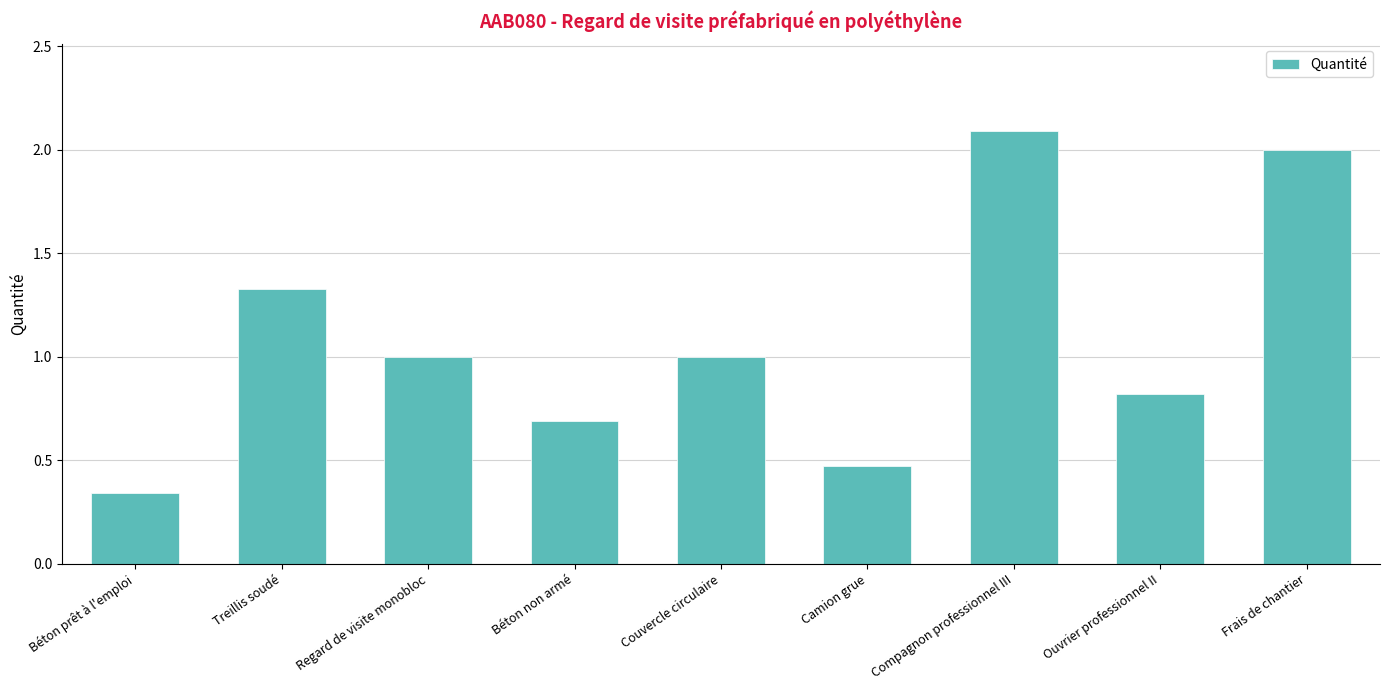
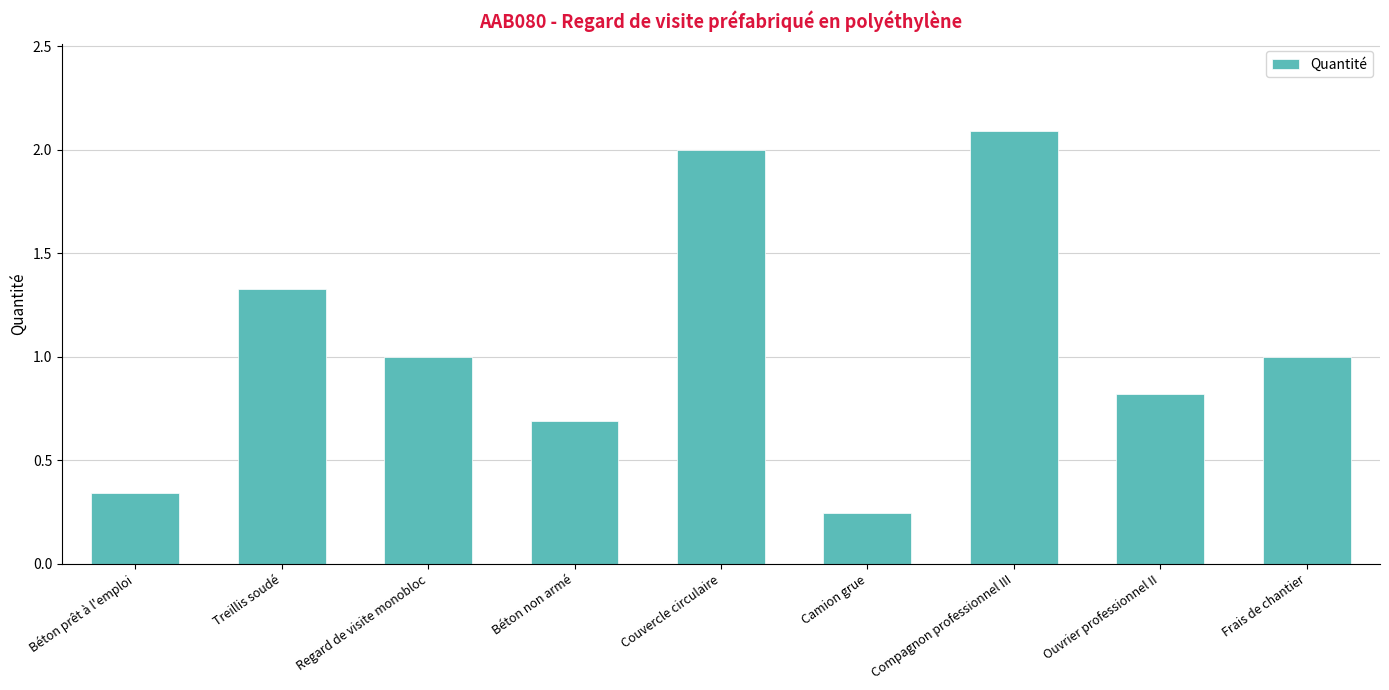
Couvercle circulaire: 1 -> 2
Camion grue: 0.47 -> 0.24
Frais de chantier: 2 -> 1
